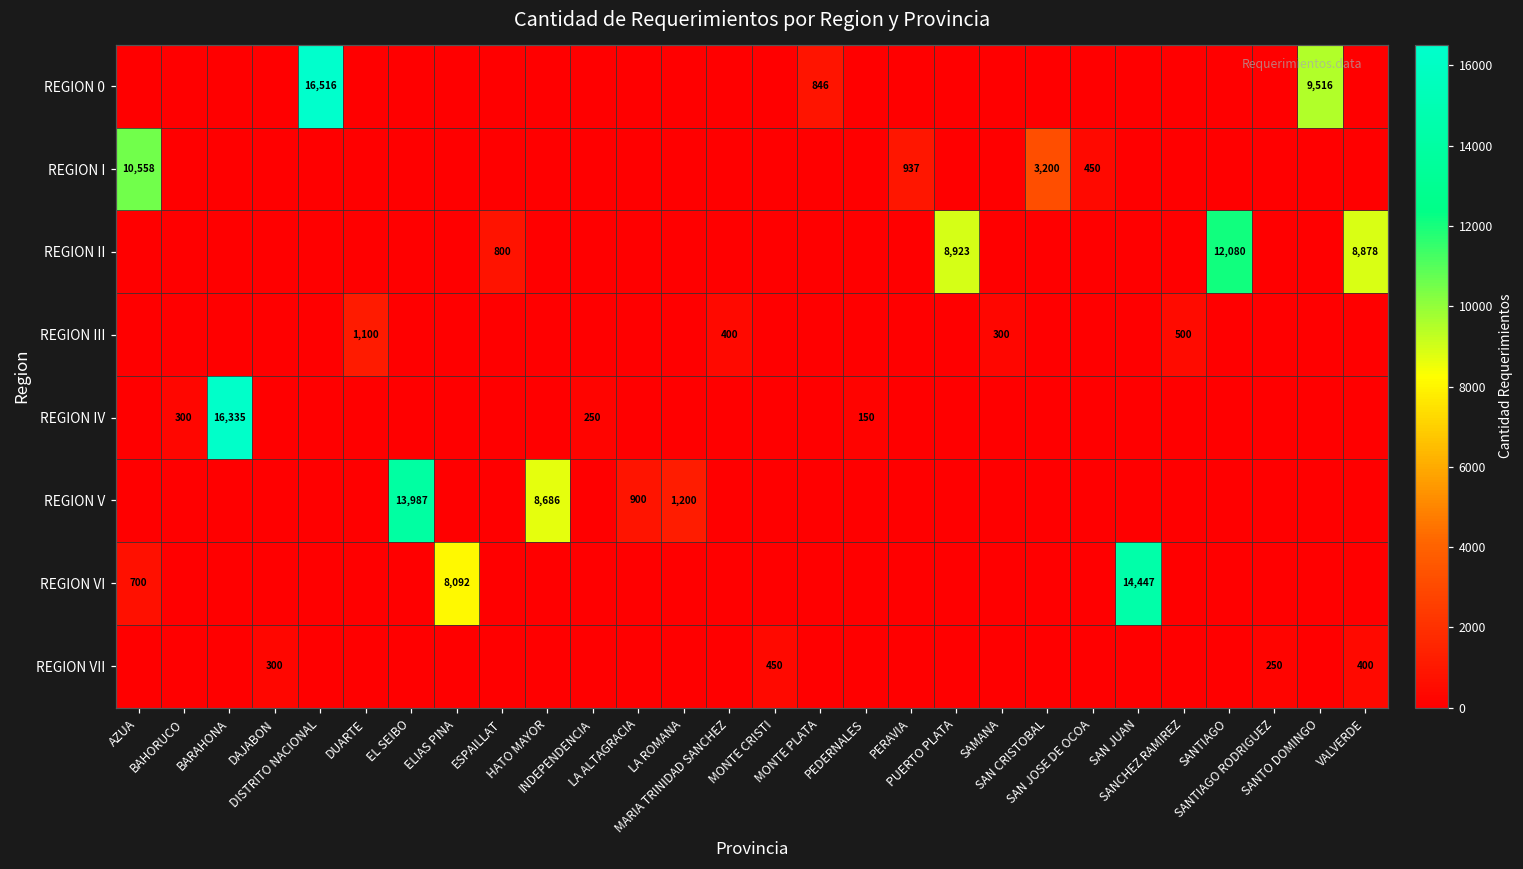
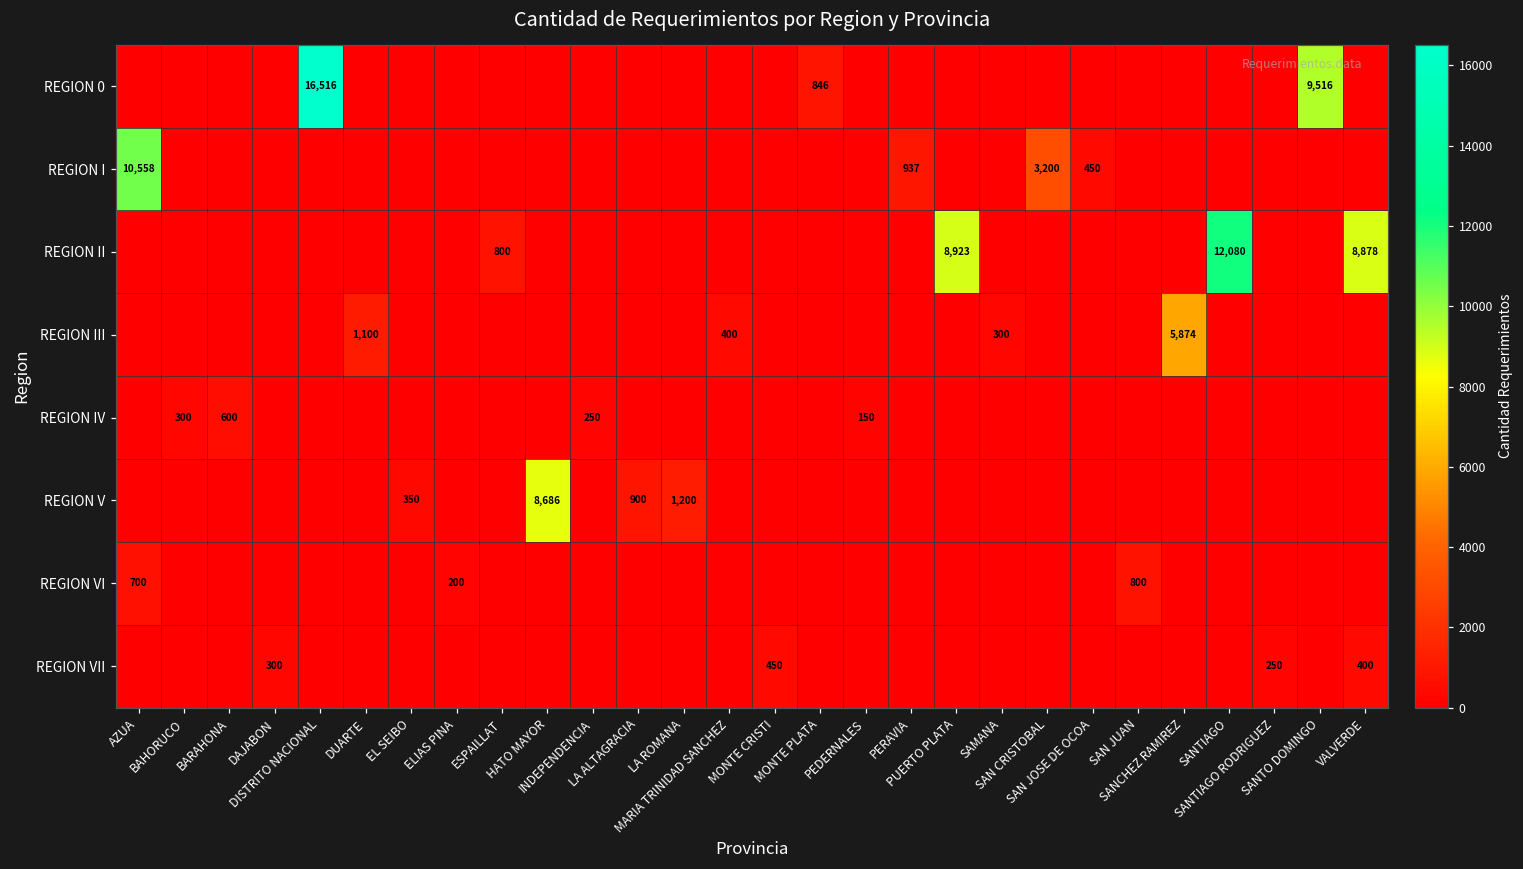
REGION III, SANCHEZ RAMIREZ: 500 -> 5,874
REGION IV, BARAHONA: 16,335 -> 600
REGION V, EL SEIBO: 13,987 -> 350
REGION VI, ELIAS PINA: 8,092 -> 200
REGION VI, SAN JUAN: 14,447 -> 800
